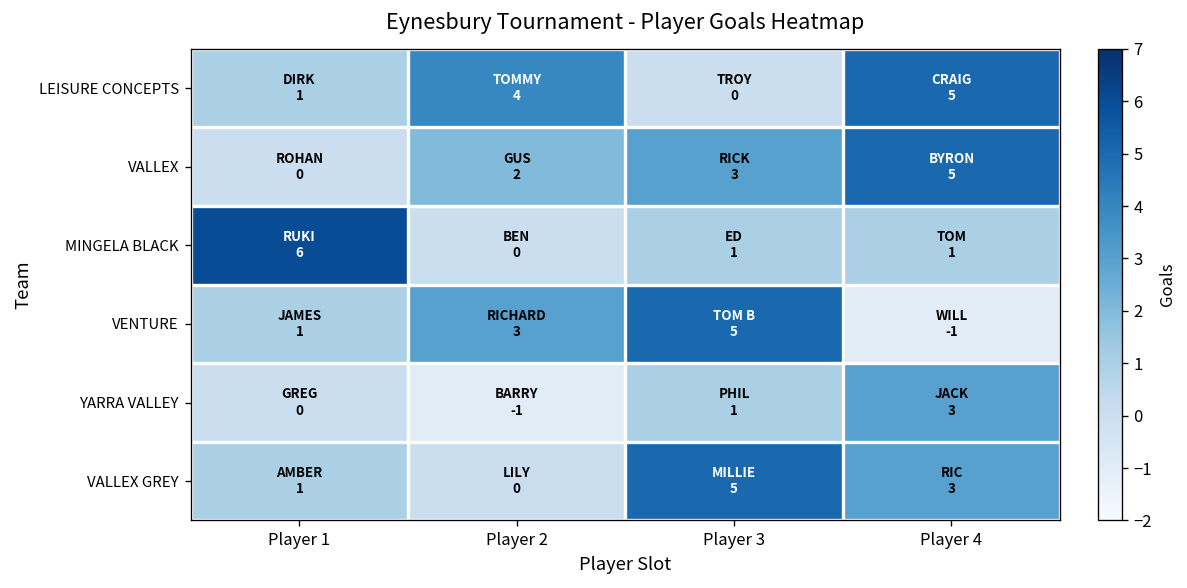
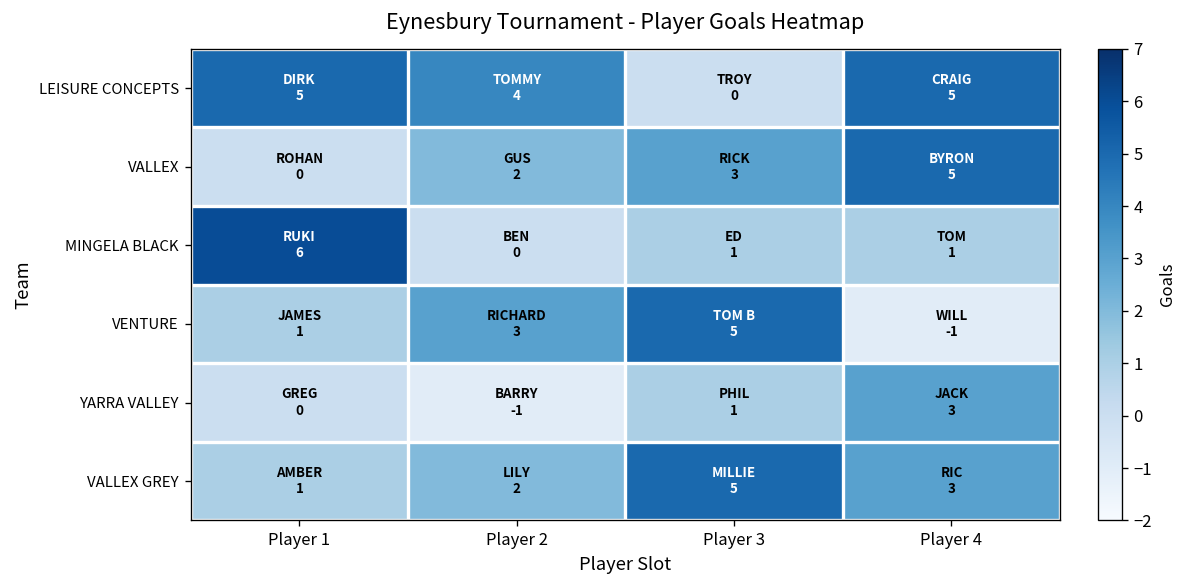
LEISURE CONCEPTS, Player 1: 1 -> 5
VALLEX GREY, Player 2: 0 -> 2
